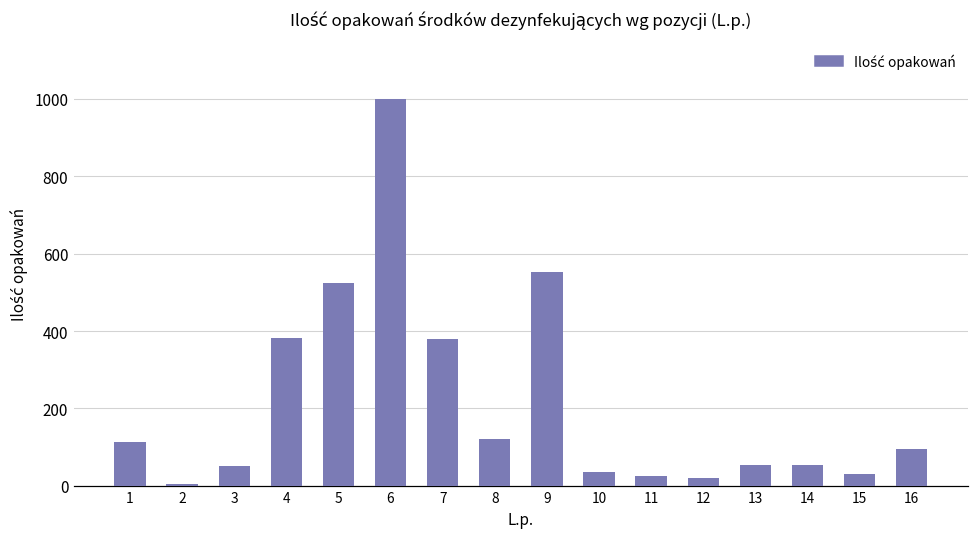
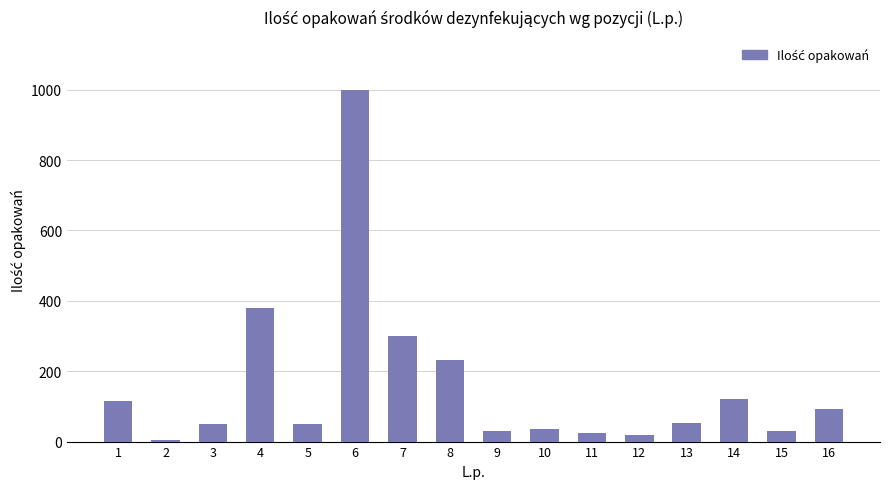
5: 520 -> 50
7: 380 -> 300
8: 120 -> 230
9: 550 -> 30
14: 50 -> 120
